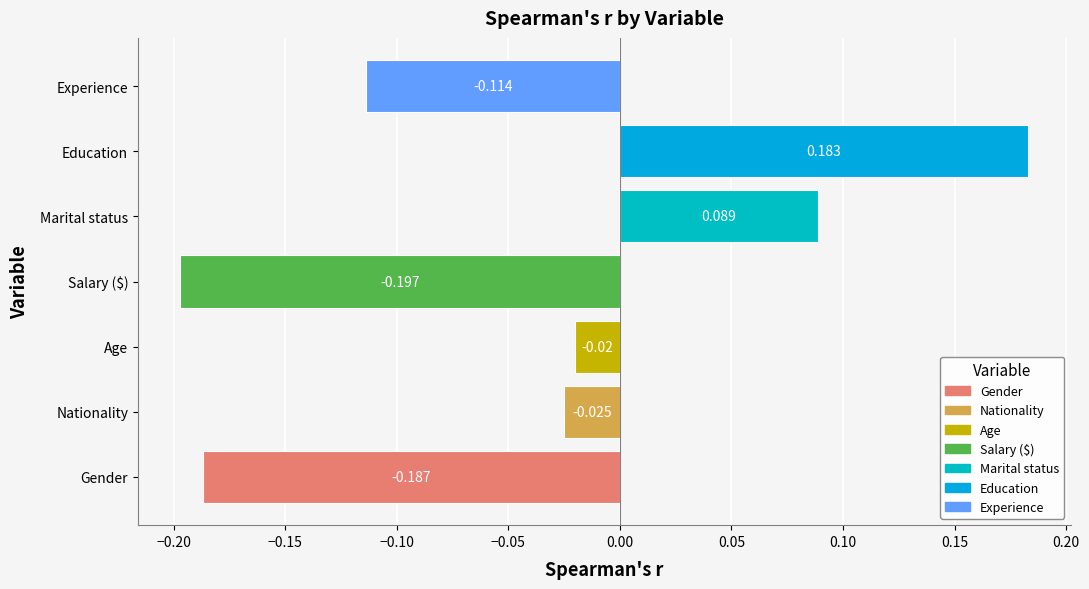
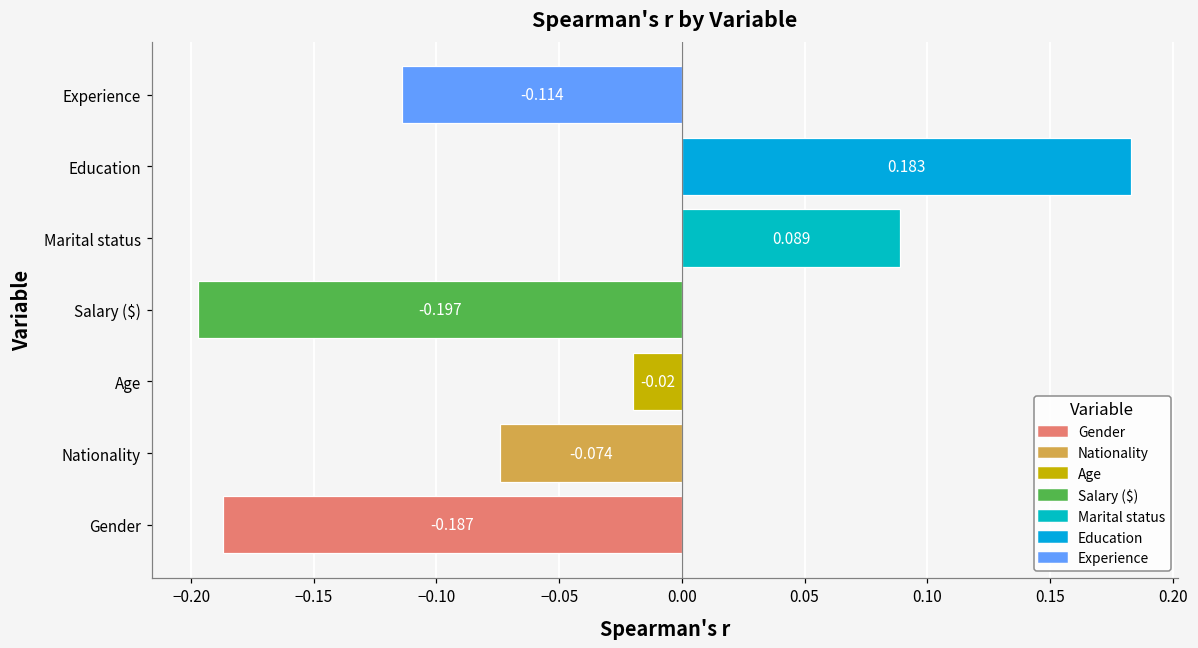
Nationality: -0.025 -> -0.074
